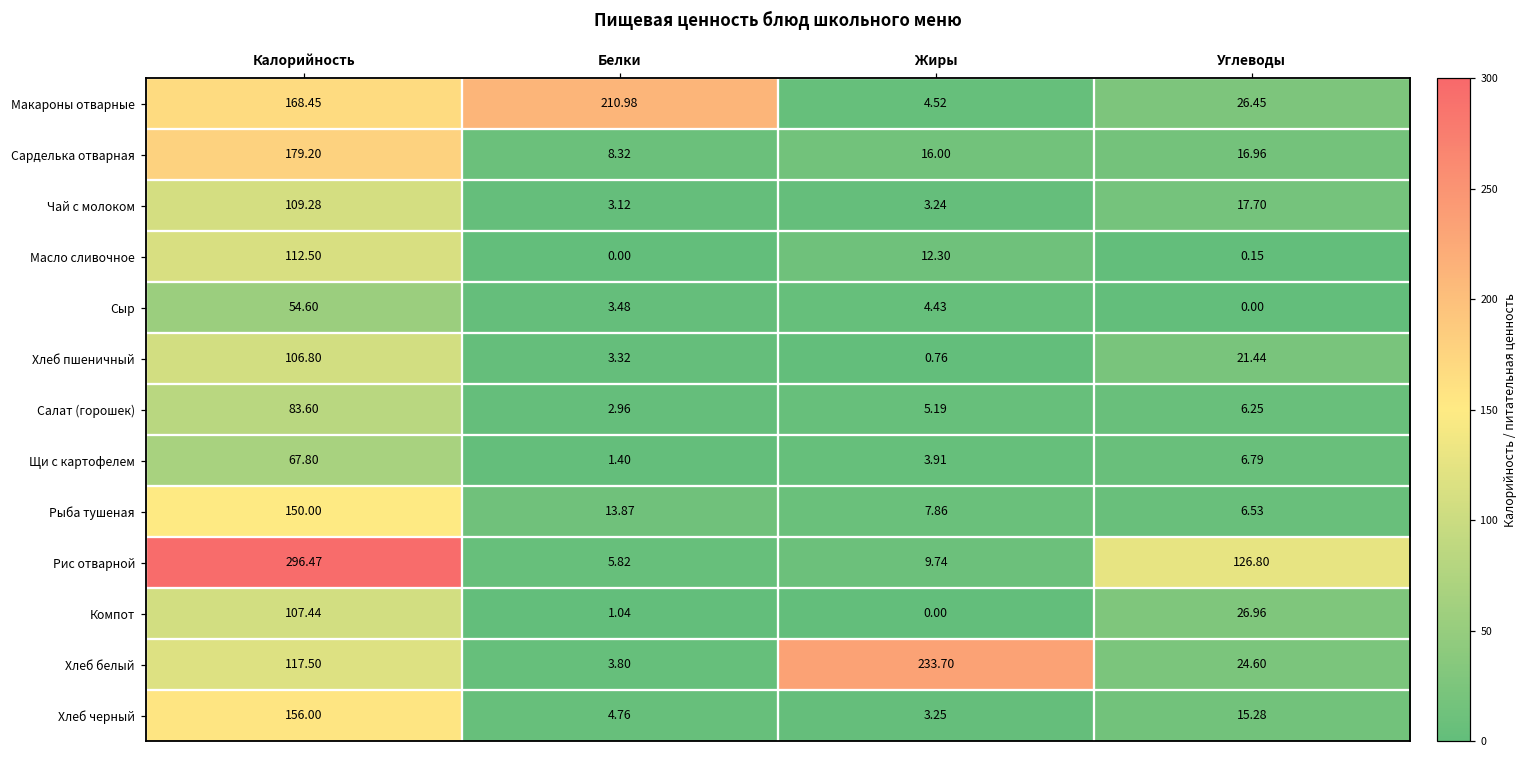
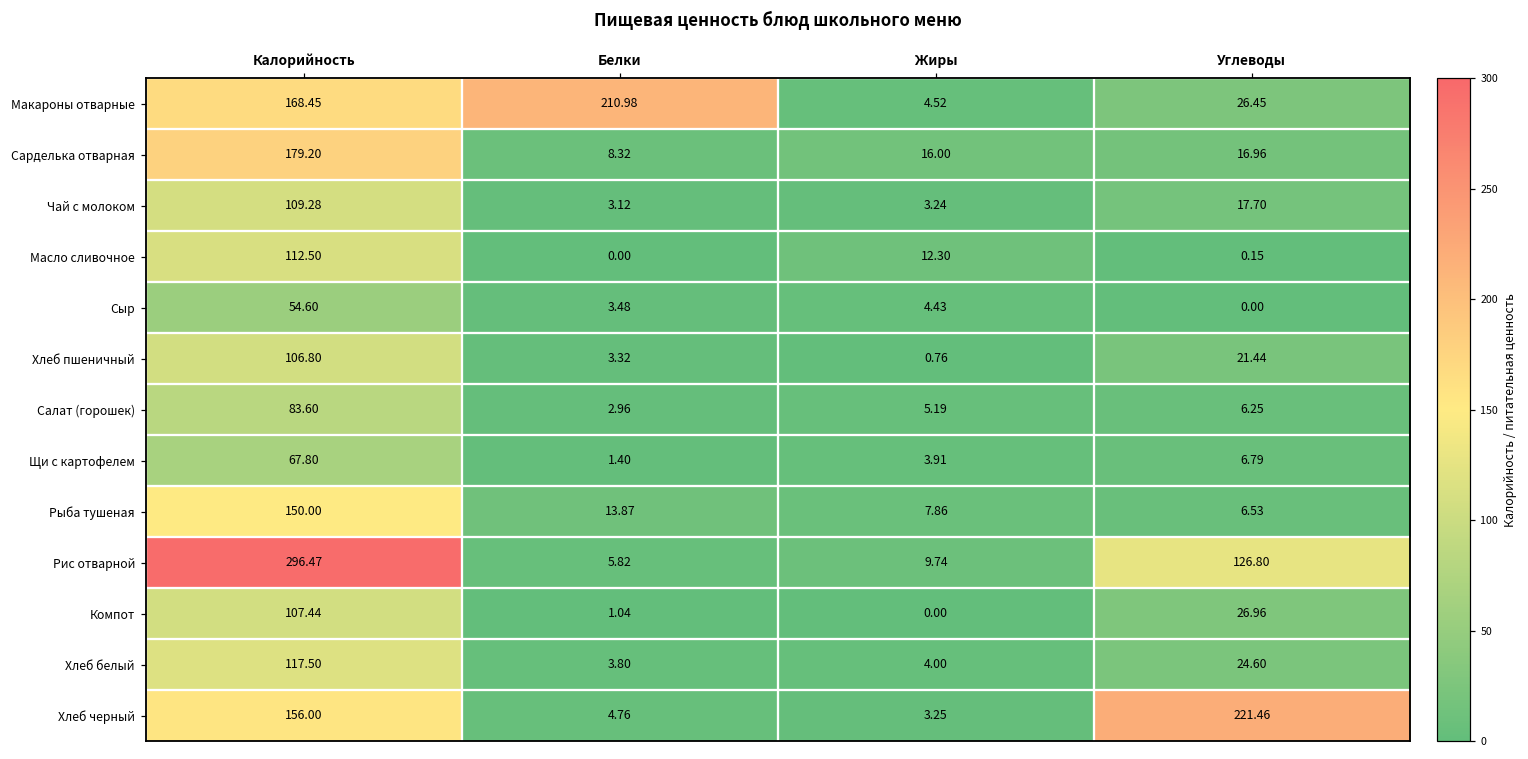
Хлеб белый, Жиры: 233.70 -> 4.00
Хлеб черный, Углеводы: 15.28 -> 221.46
